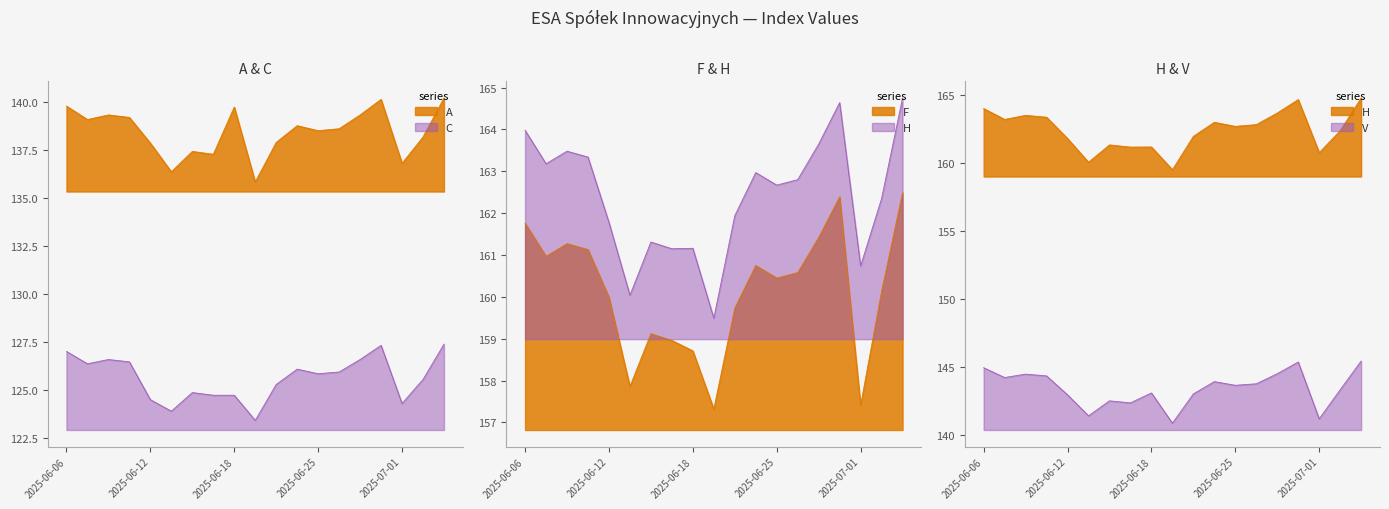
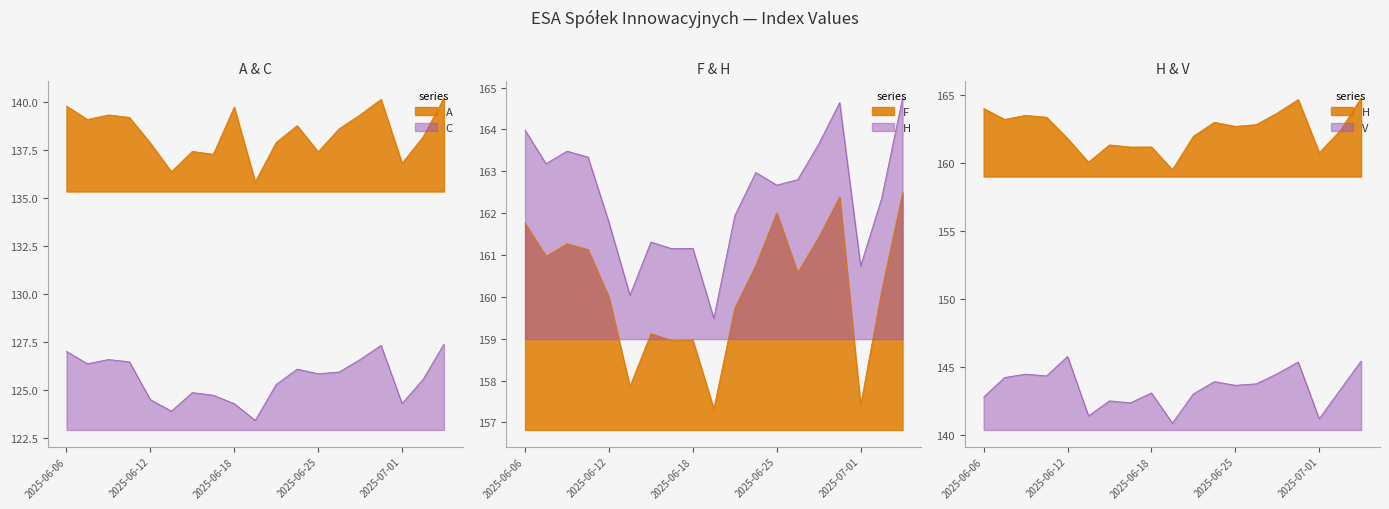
A & C, C, 2025-06-18: 124.7 -> 124.3
A & C, A, 2025-06-25: 138.5 -> 137.4
F & H, F, 2025-06-18: 158.7 -> 159.0
F & H, F, 2025-06-25: 160.5 -> 162.0
H & V, V, 2025-06-06: 145.0 -> 142.8
H & V, V, 2025-06-12: 143.0 -> 145.8
